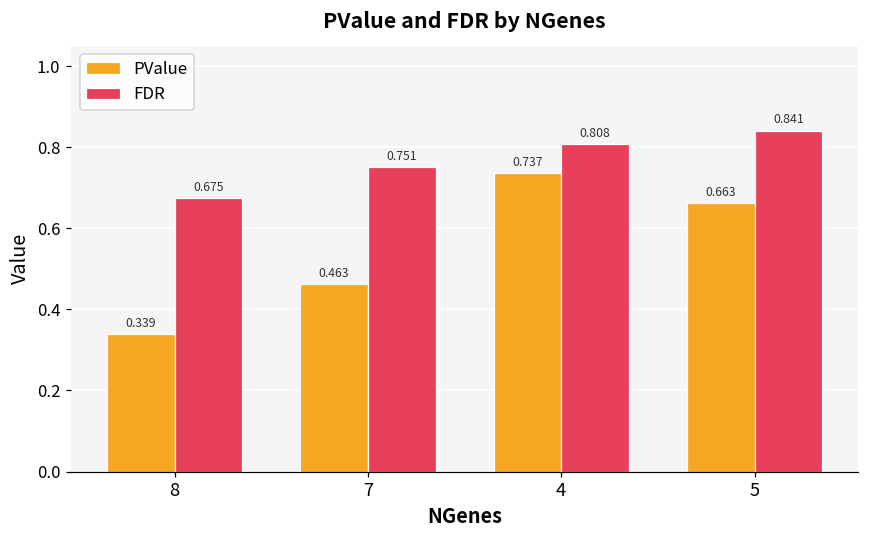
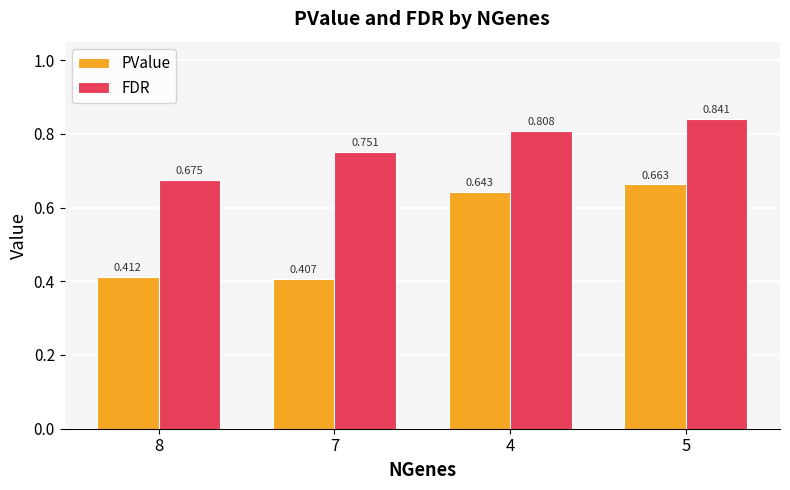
PValue, 8: 0.339 -> 0.412
PValue, 7: 0.463 -> 0.407
PValue, 4: 0.737 -> 0.643
